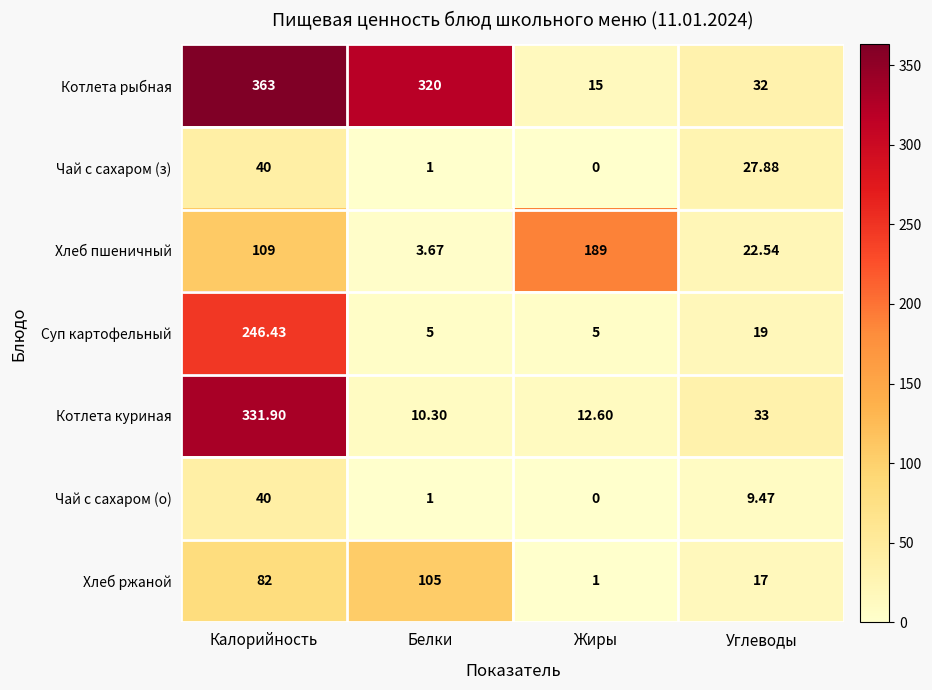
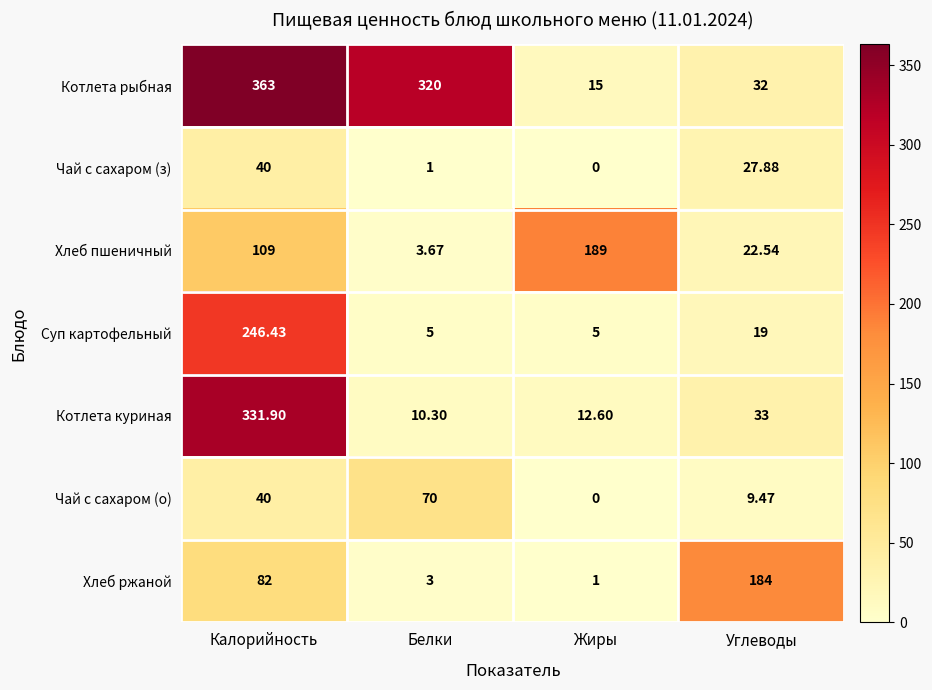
Чай с сахаром (о), Белки: 1 -> 70
Хлеб ржаной, Белки: 105 -> 3
Хлеб ржаной, Углеводы: 17 -> 184
